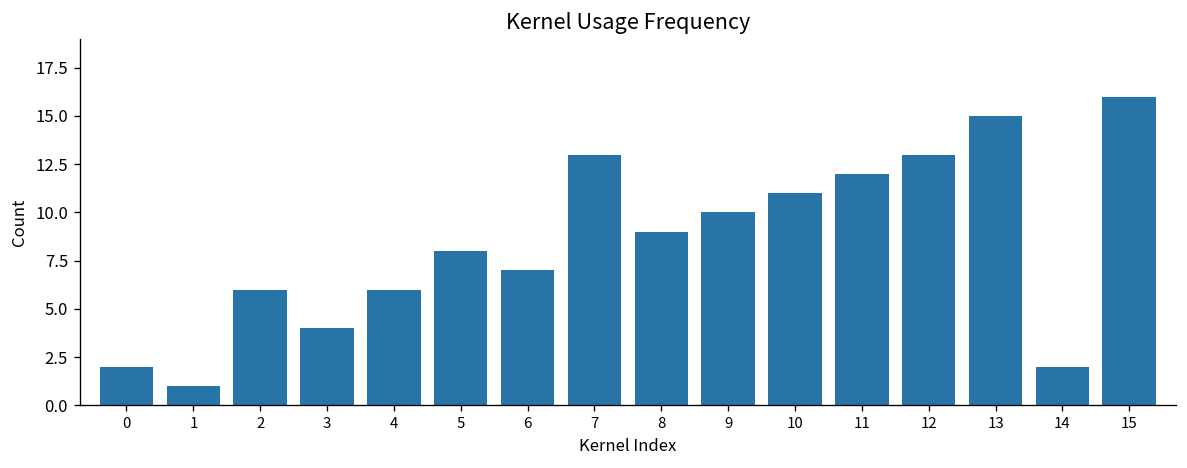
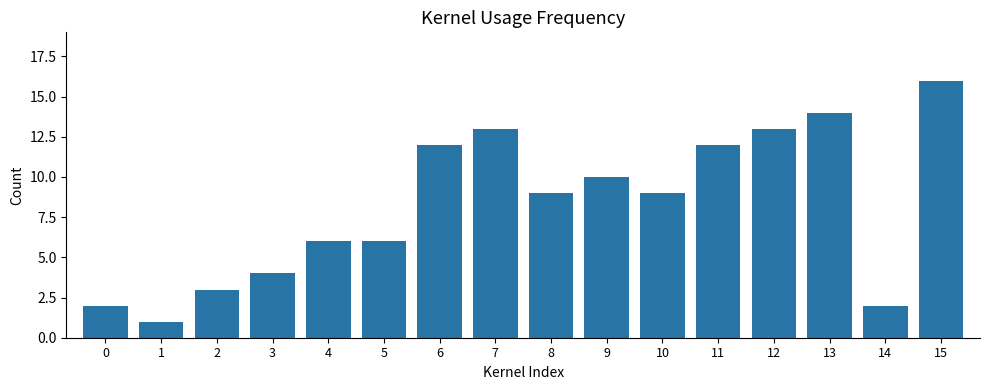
2: 6 -> 3
5: 8 -> 6
6: 7 -> 12
10: 11 -> 9
13: 15 -> 14
